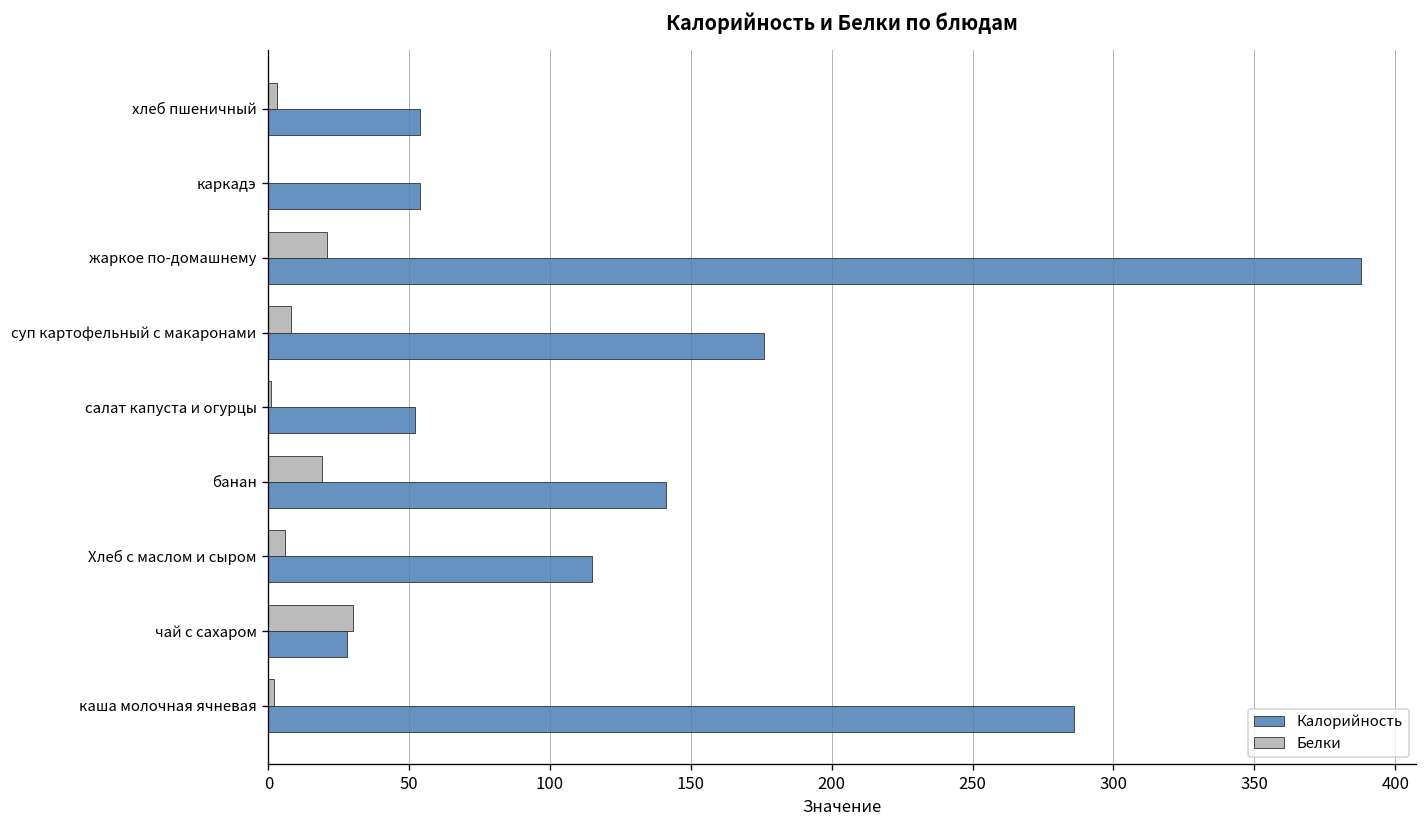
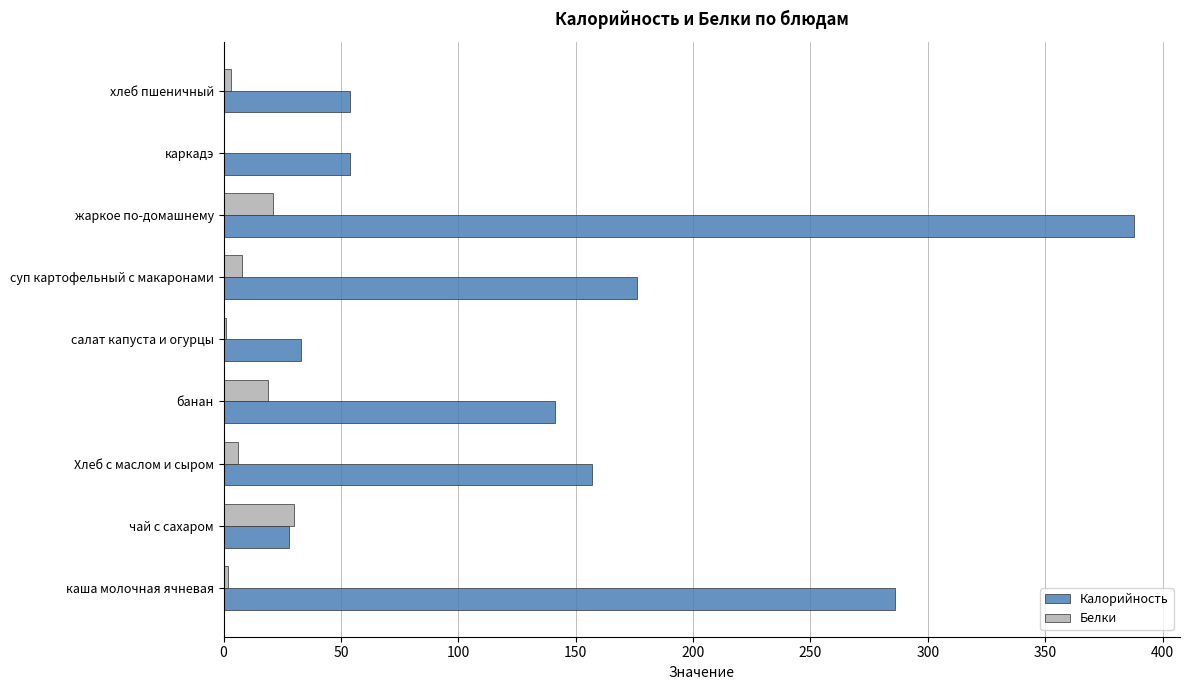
Калорийность, салат капуста и огурцы: 52 -> 33
Калорийность, Хлеб с маслом и сыром: 115 -> 157
